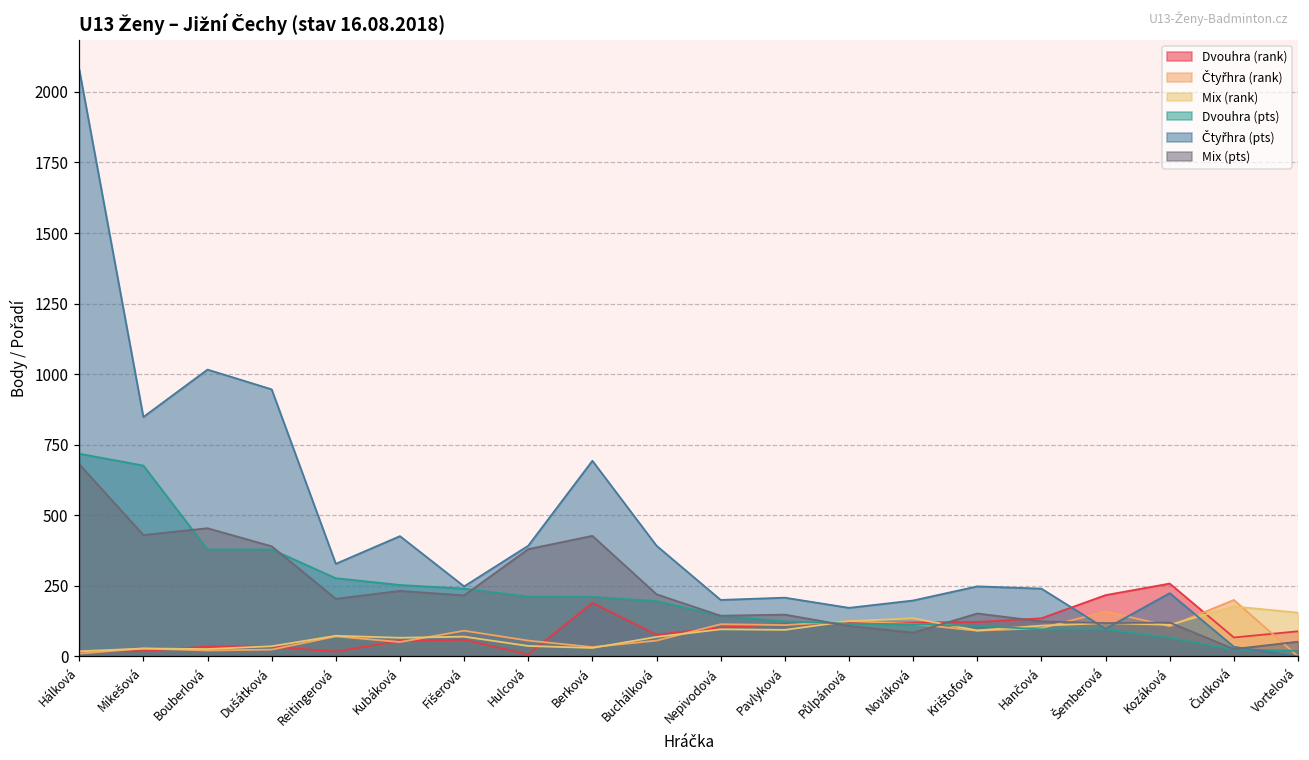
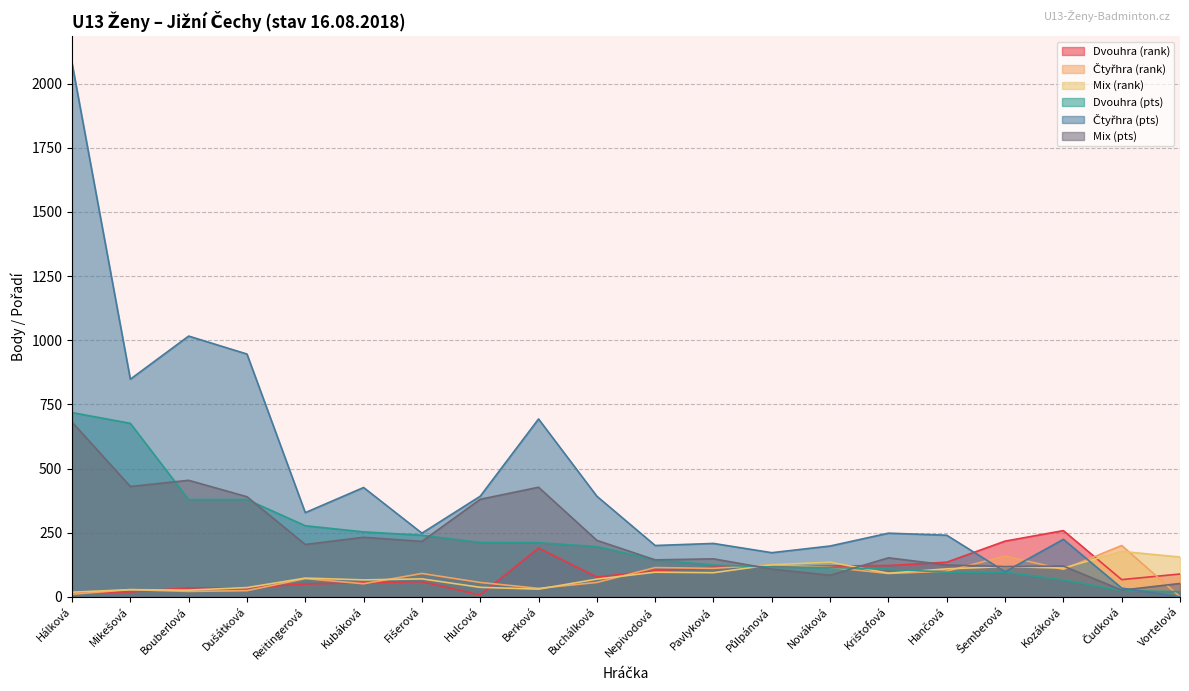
Dvouhra (rank), Reitingerová: 20 -> 50
